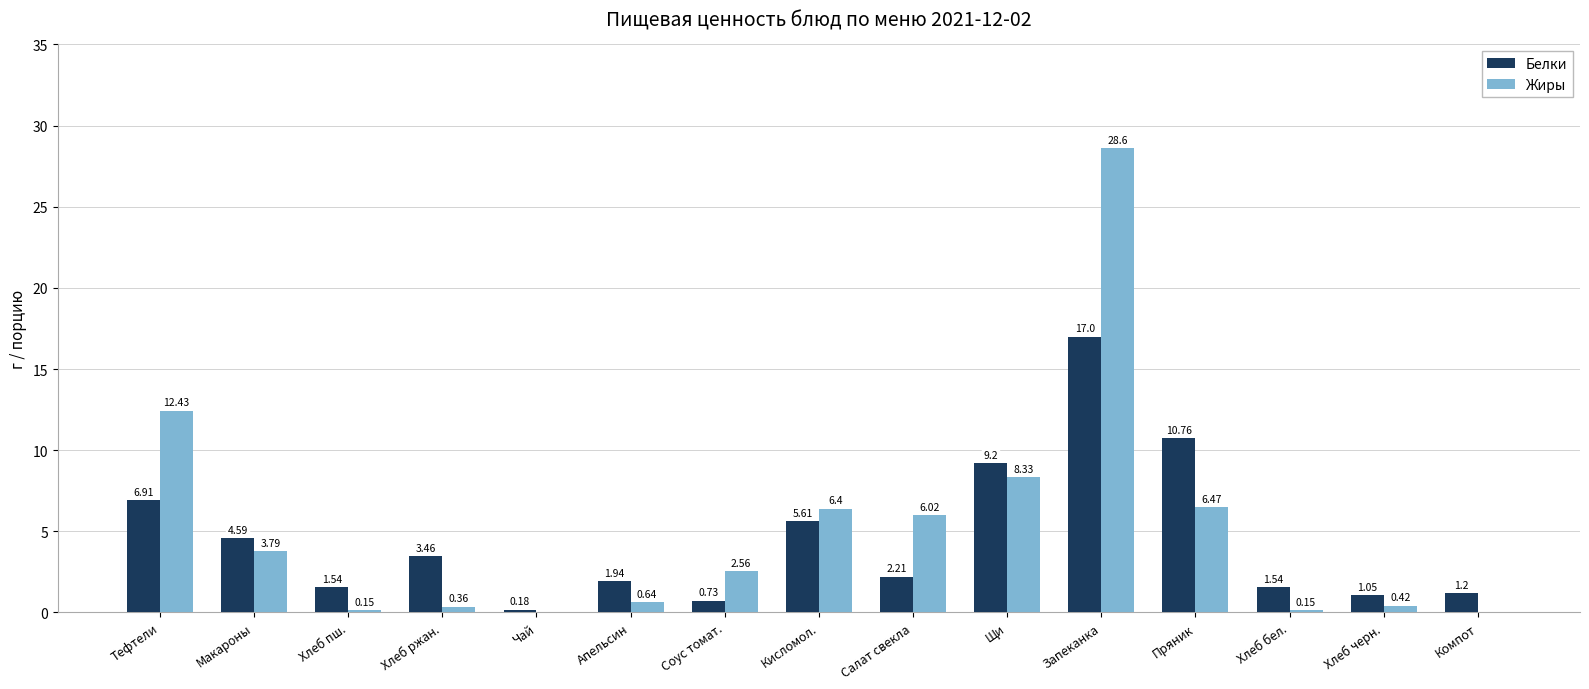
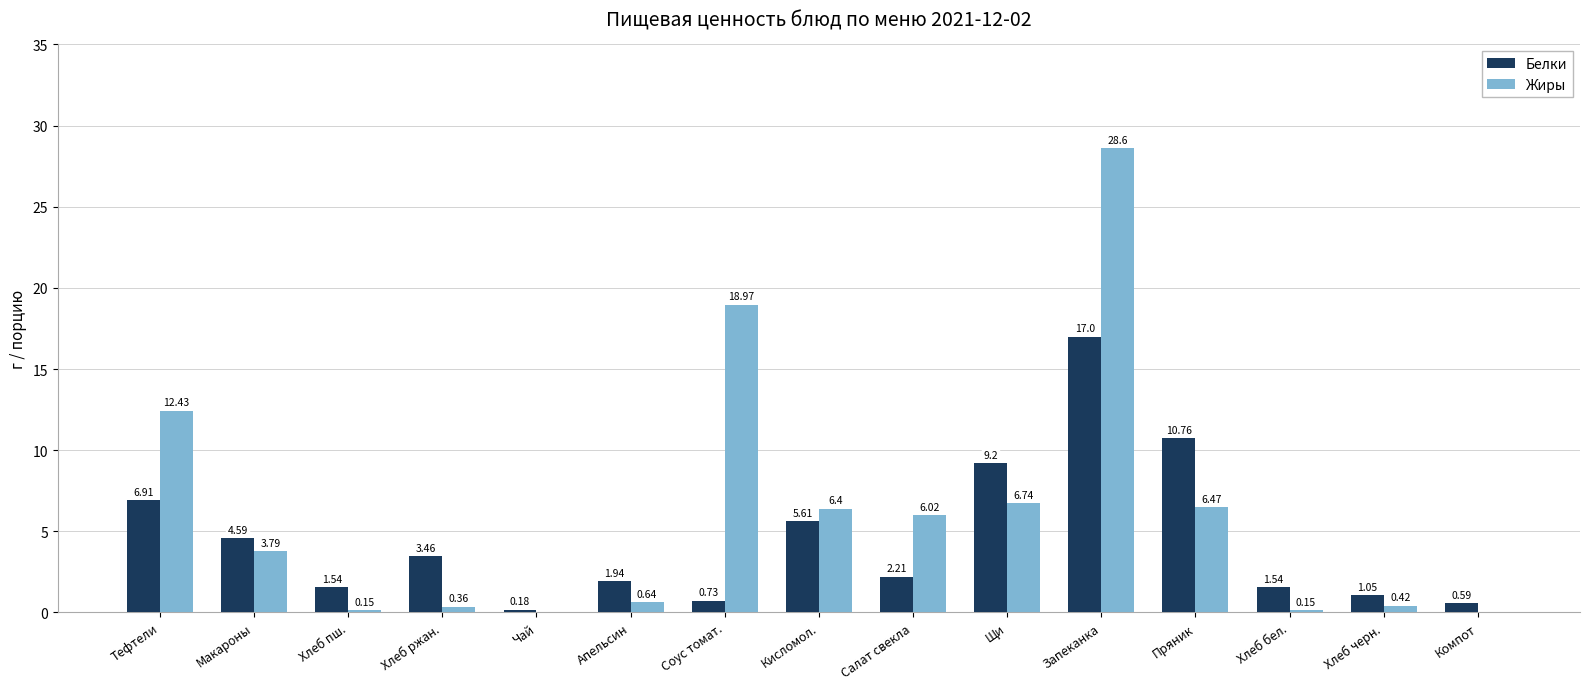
Жиры, Соус томат.: 2.56 -> 18.97
Жиры, Щи: 8.33 -> 6.74
Белки, Компот: 1.2 -> 0.59
